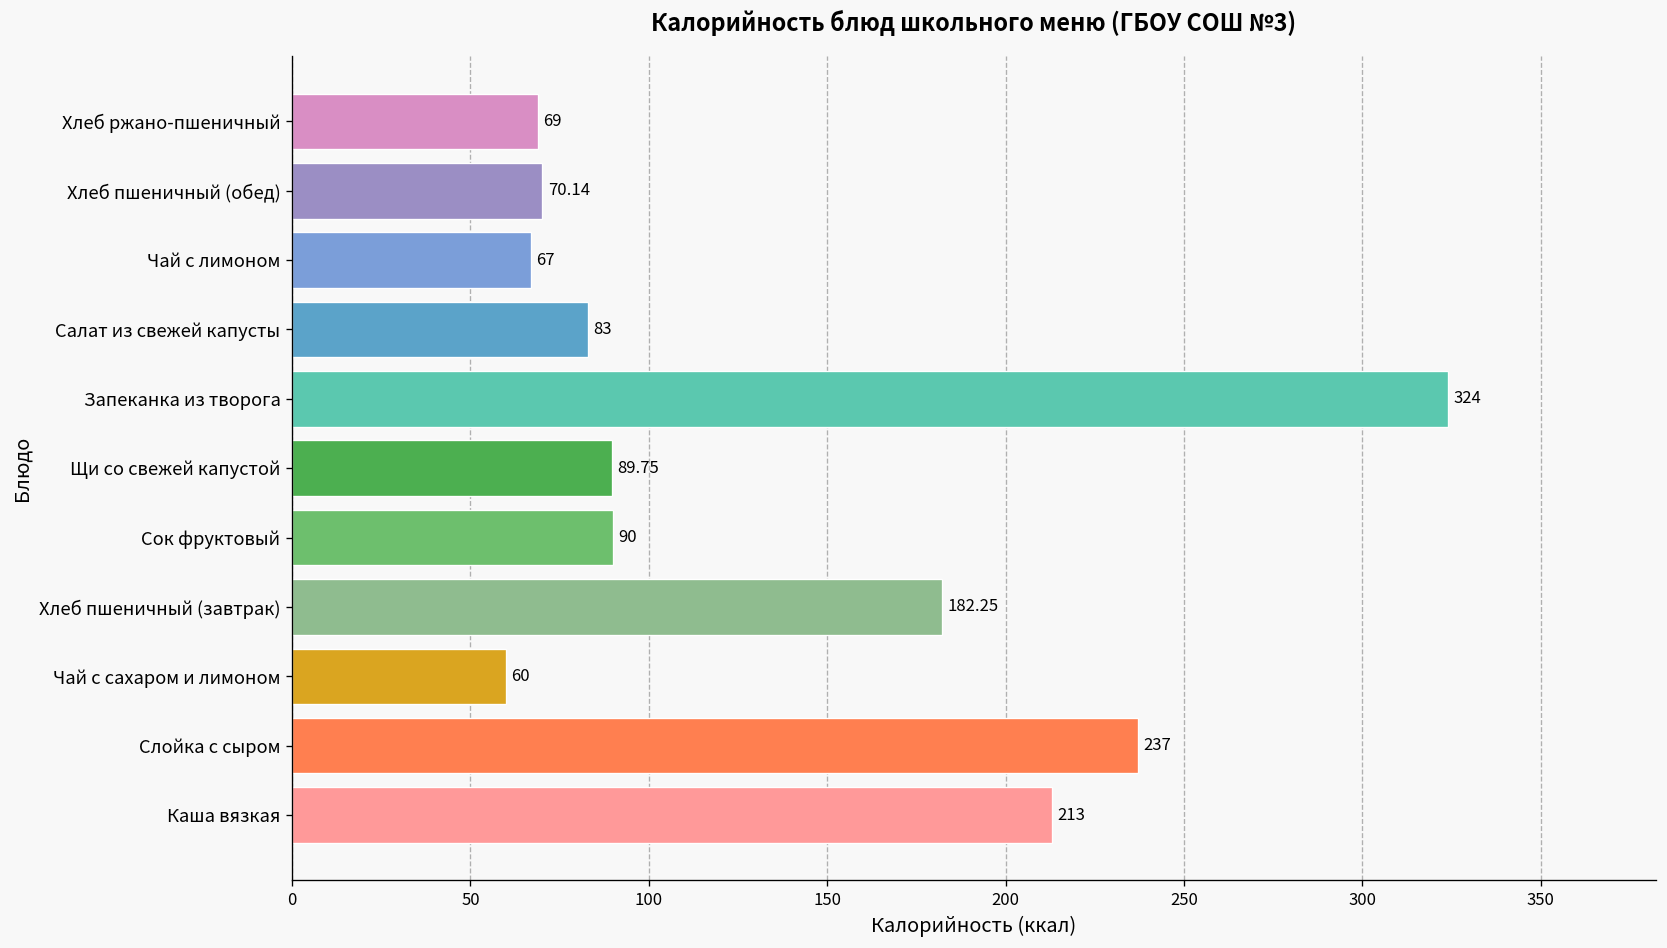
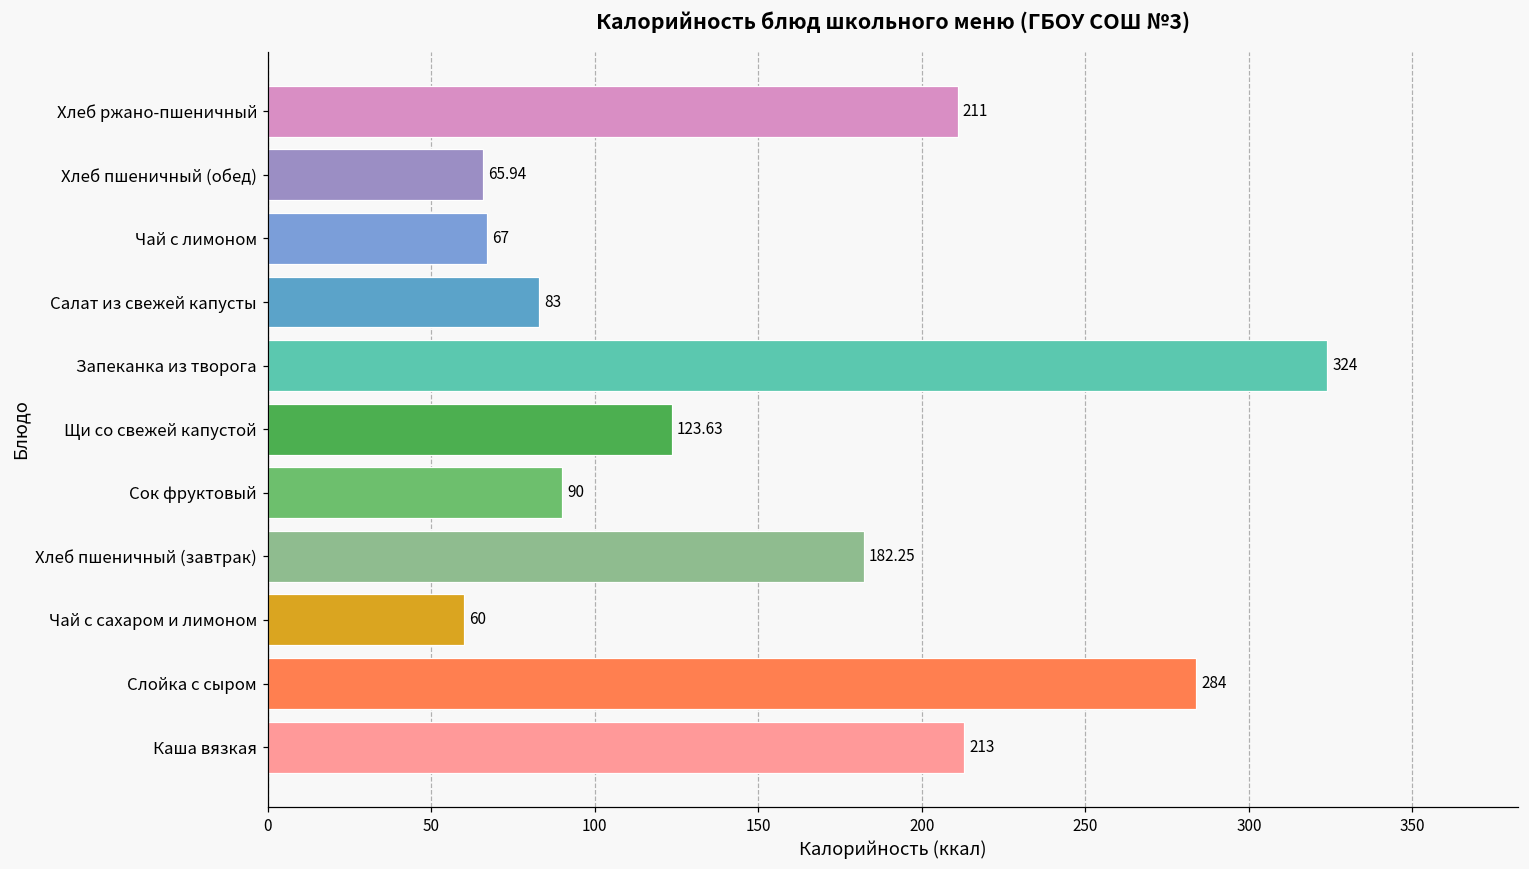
Хлеб ржано-пшеничный: 69 -> 211
Хлеб пшеничный (обед): 70.14 -> 65.94
Щи со свежей капустой: 89.75 -> 123.63
Слойка с сыром: 237 -> 284
